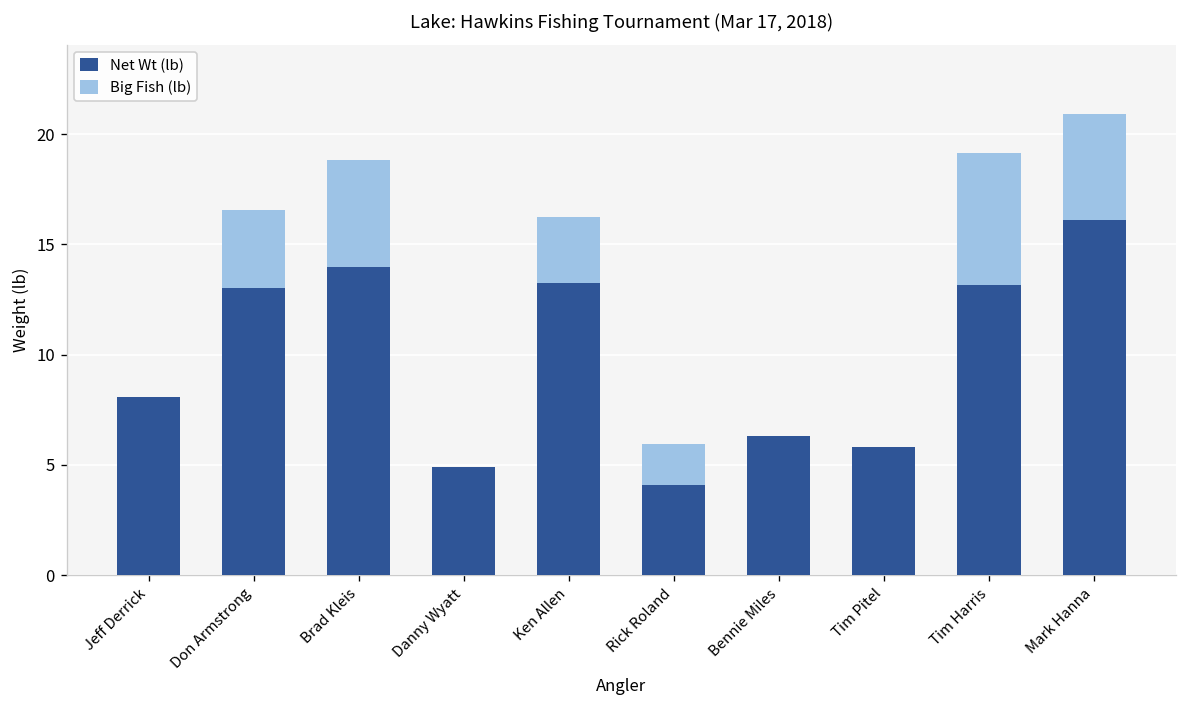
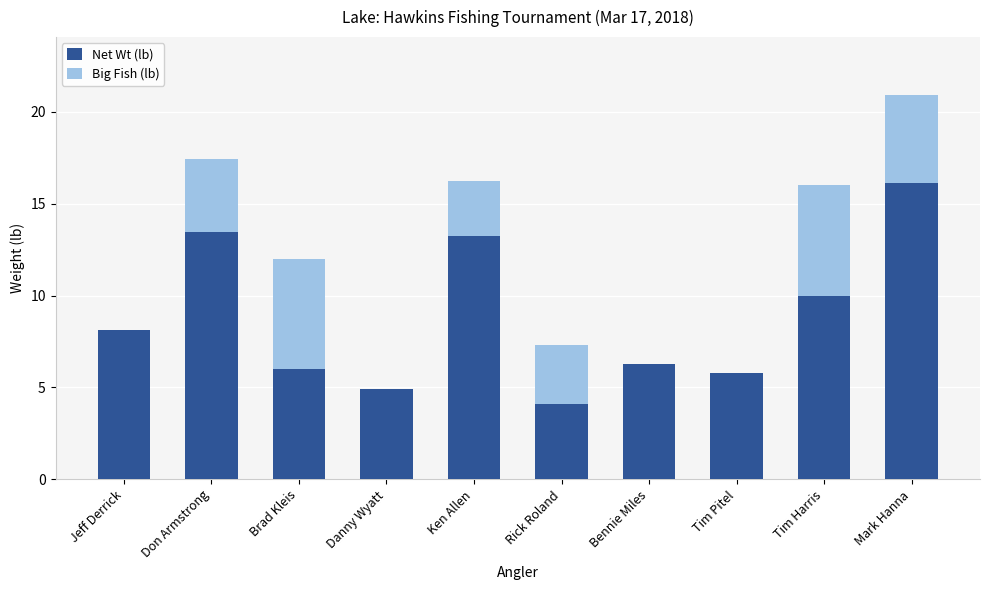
Net Wt (lb), Don Armstrong: 13.0 -> 13.5
Big Fish (lb), Don Armstrong: 3.6 -> 4.0
Net Wt (lb), Brad Kleis: 14.0 -> 6.0
Big Fish (lb), Brad Kleis: 4.9 -> 6.0
Big Fish (lb), Rick Roland: 1.8 -> 3.2
Net Wt (lb), Tim Harris: 13.2 -> 10.0
